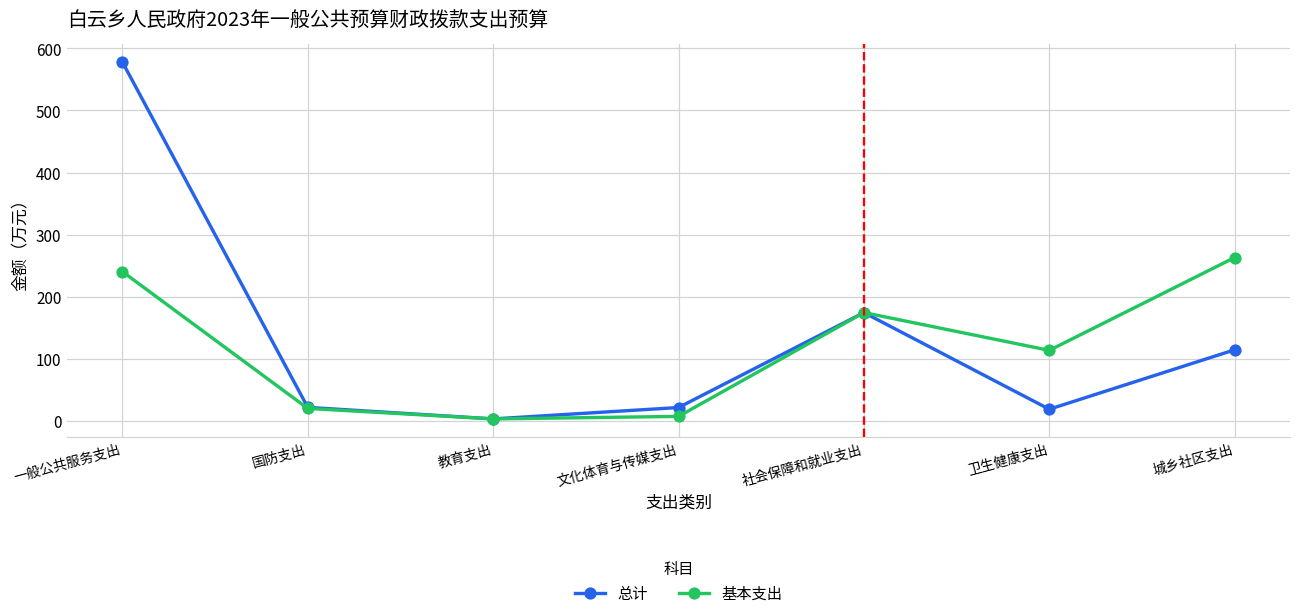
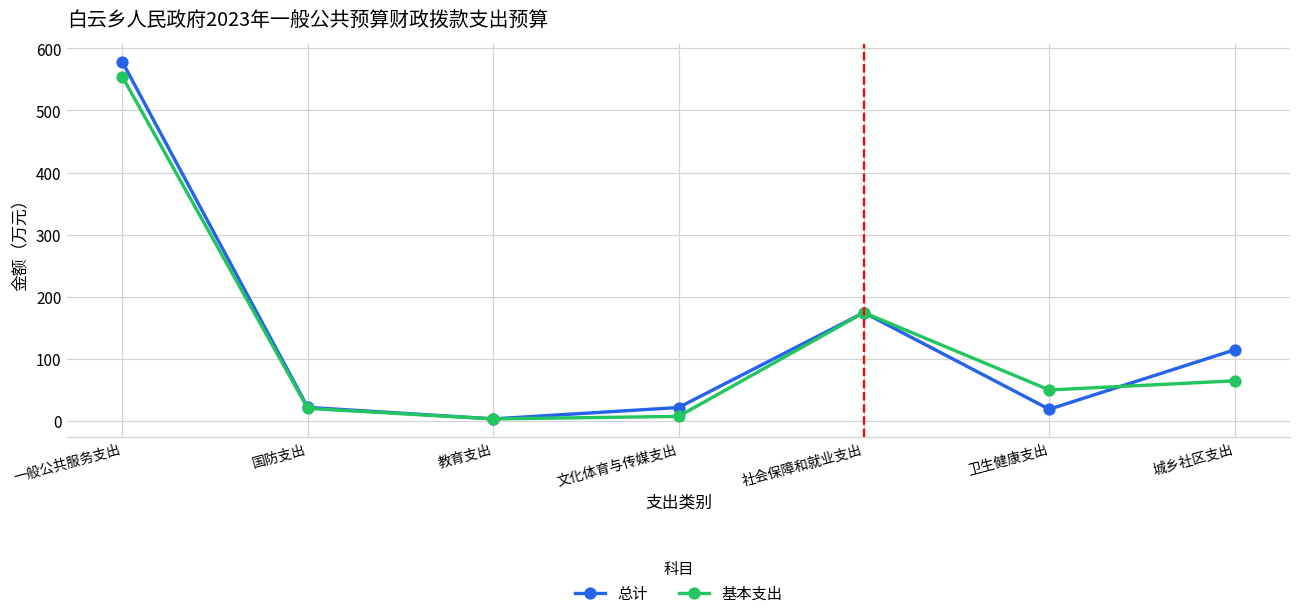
基本支出, 一般公共服务支出: 240 -> 550
基本支出, 卫生健康支出: 110 -> 50
基本支出, 城乡社区支出: 260 -> 60
